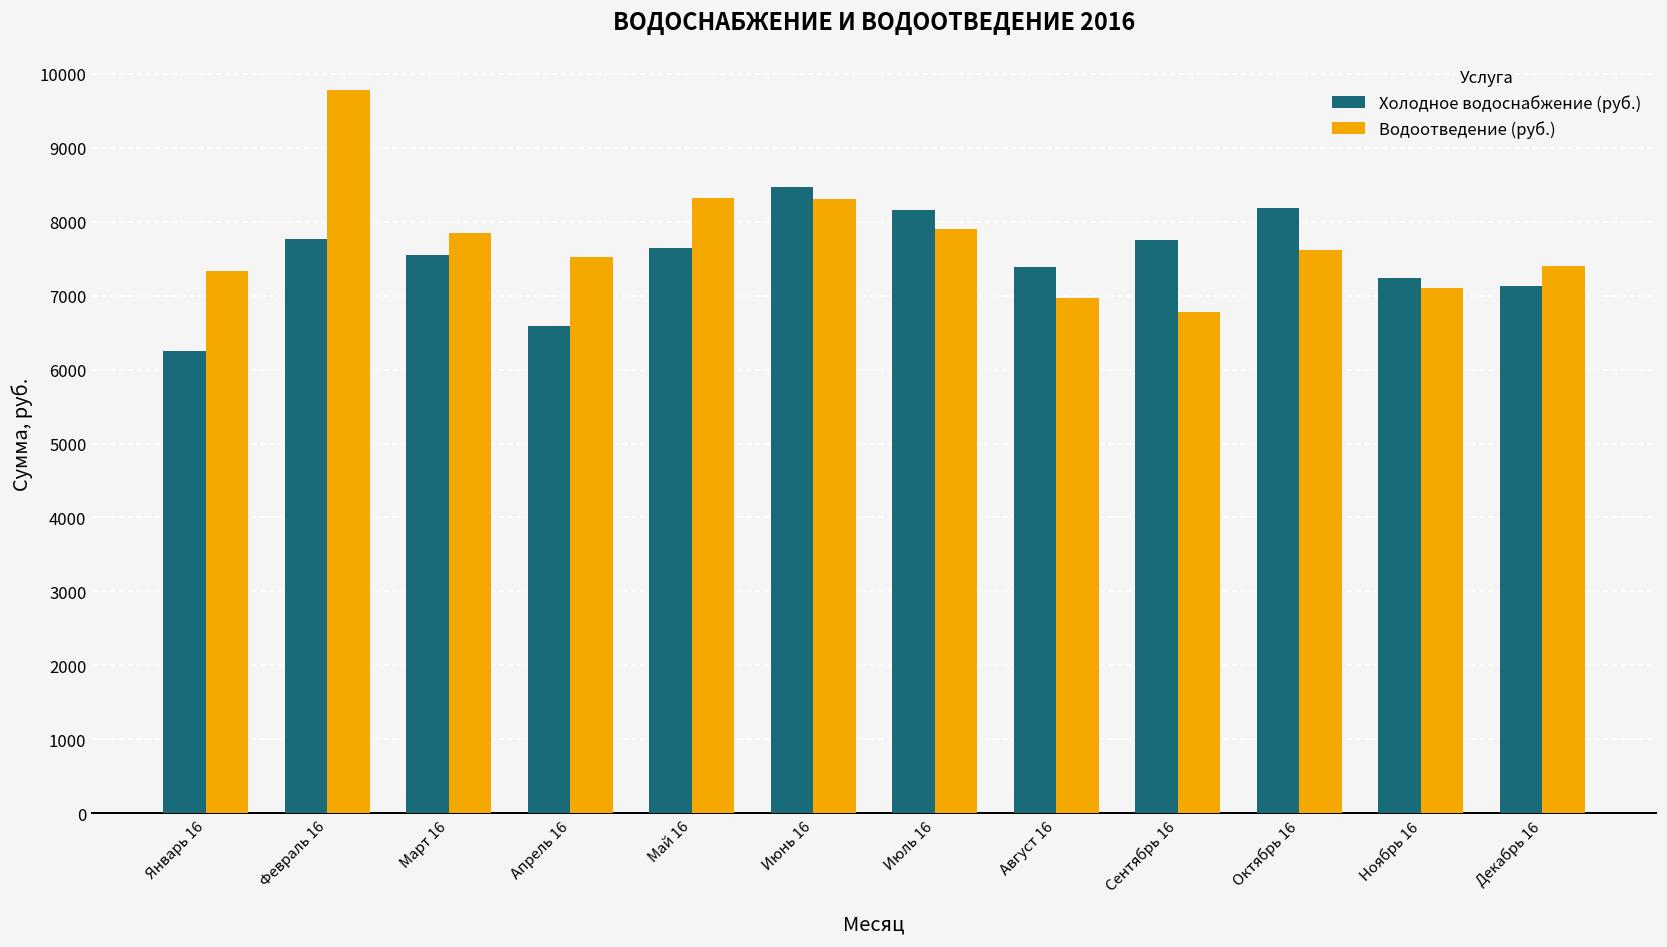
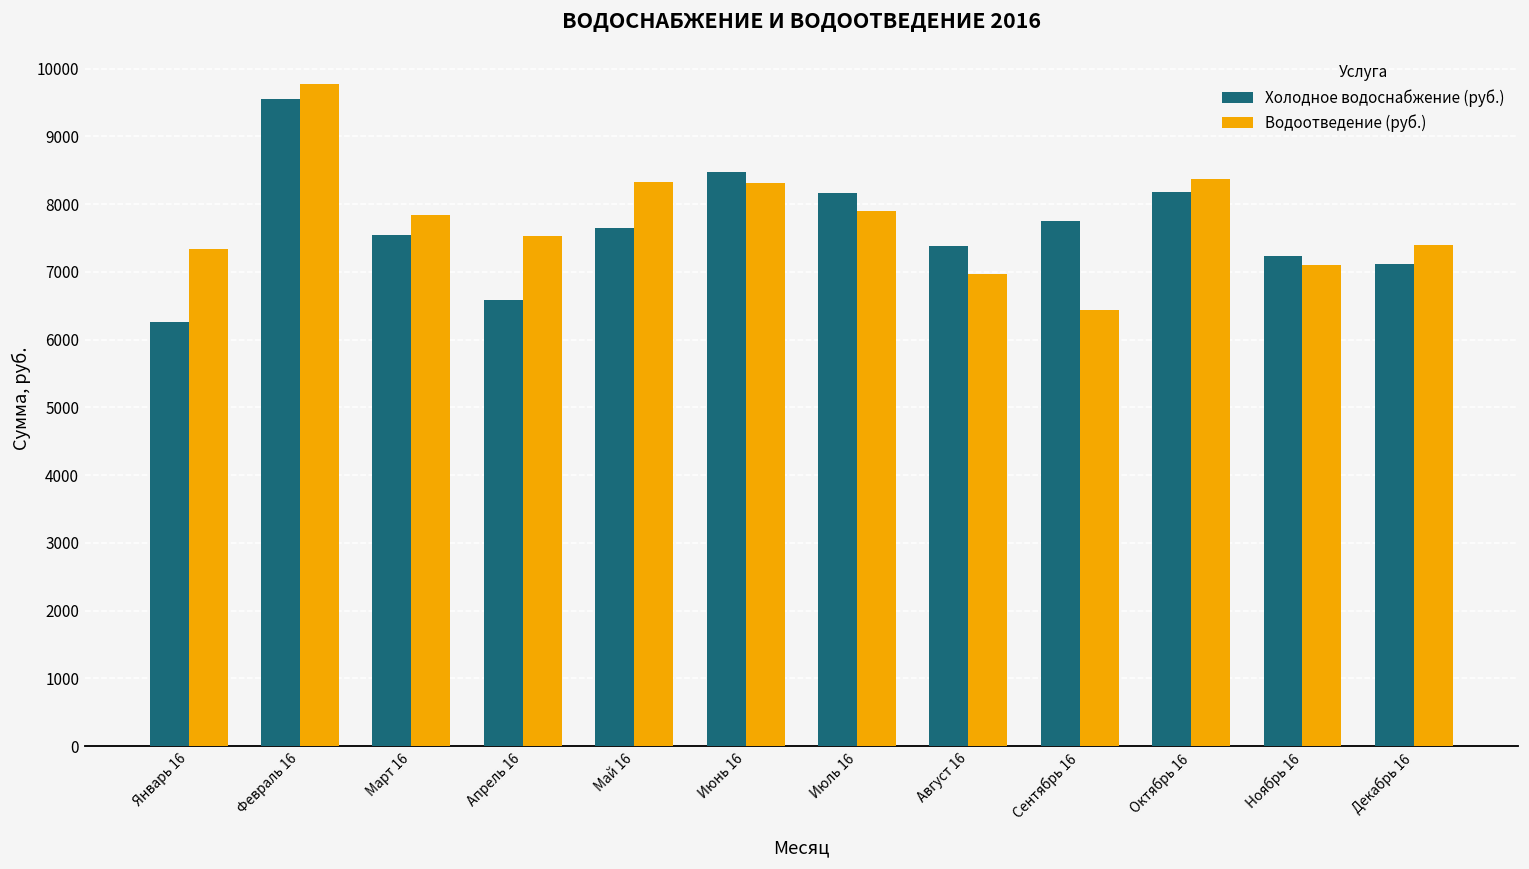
Холодное водоснабжение (руб.), Февраль 16: 7800 -> 9600
Водоотведение (руб.), Сентябрь 16: 6800 -> 6400
Водоотведение (руб.), Октябрь 16: 7600 -> 8400
